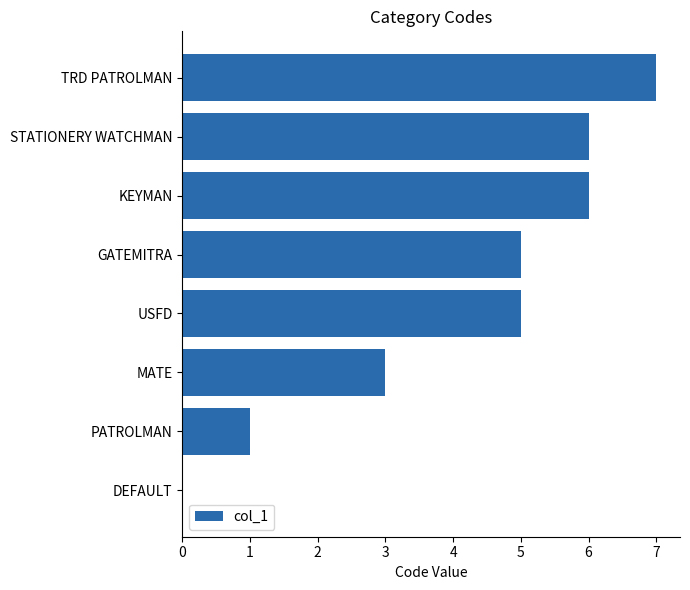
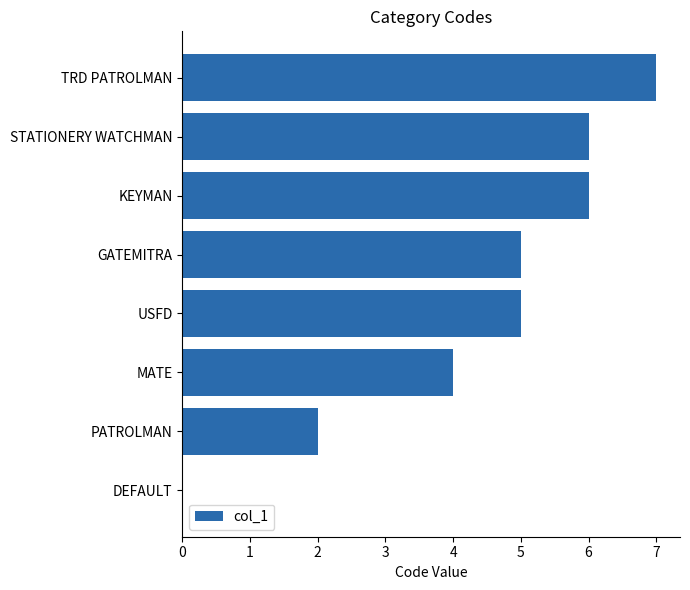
MATE: 3 -> 4
PATROLMAN: 1 -> 2
